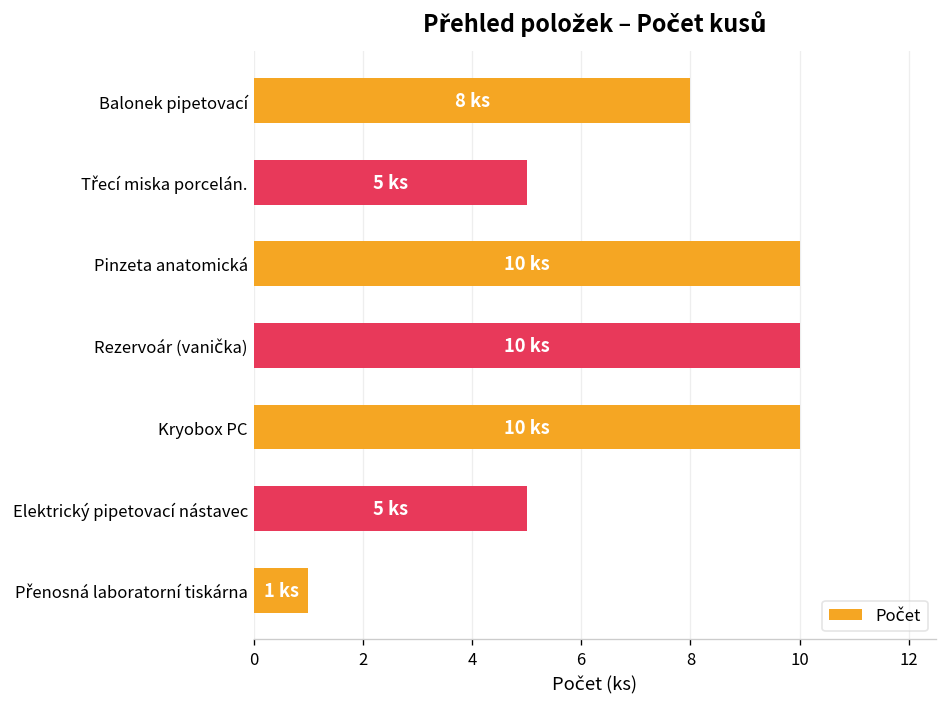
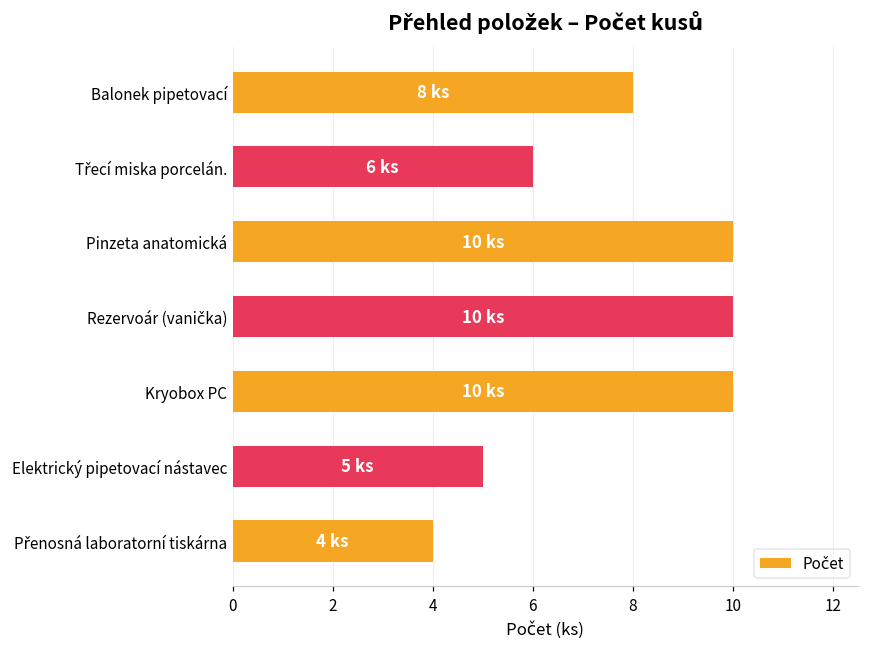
Třecí miska porcelán.: 5 -> 6
Přenosná laboratorní tiskárna: 1 -> 4
